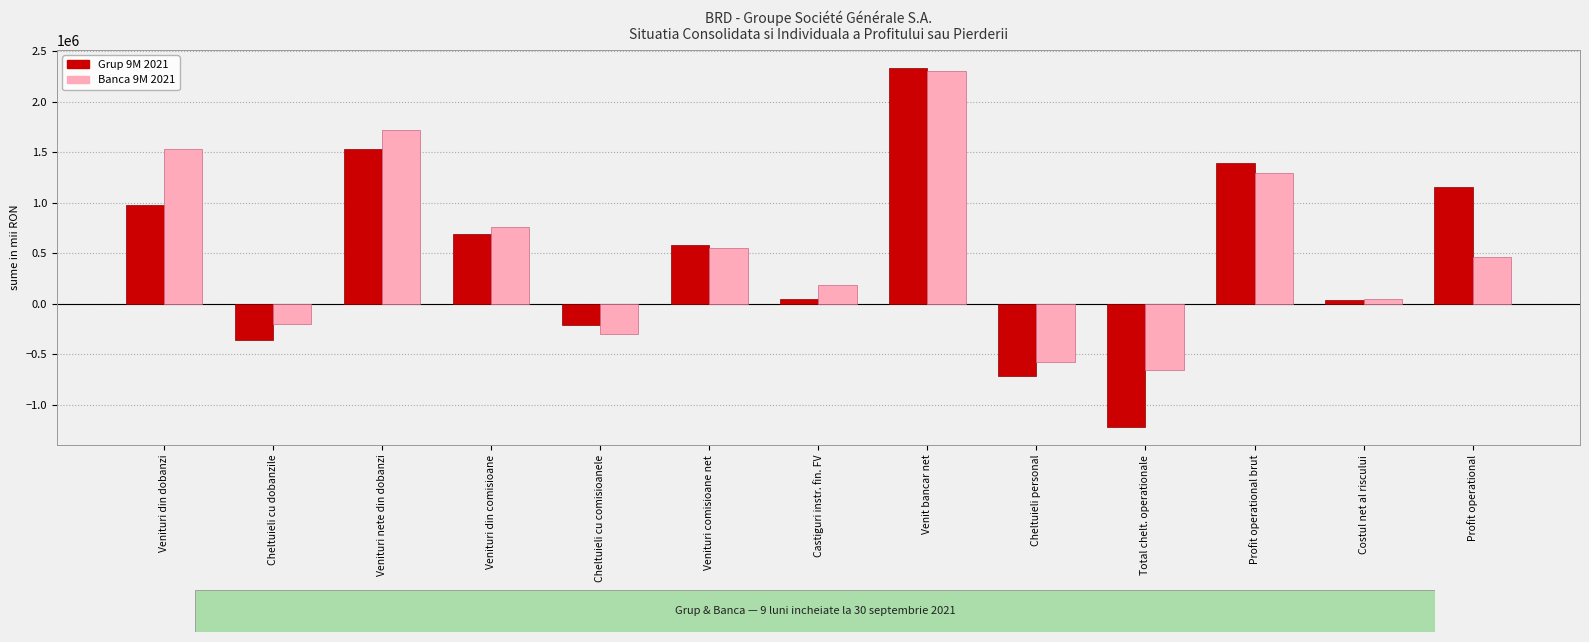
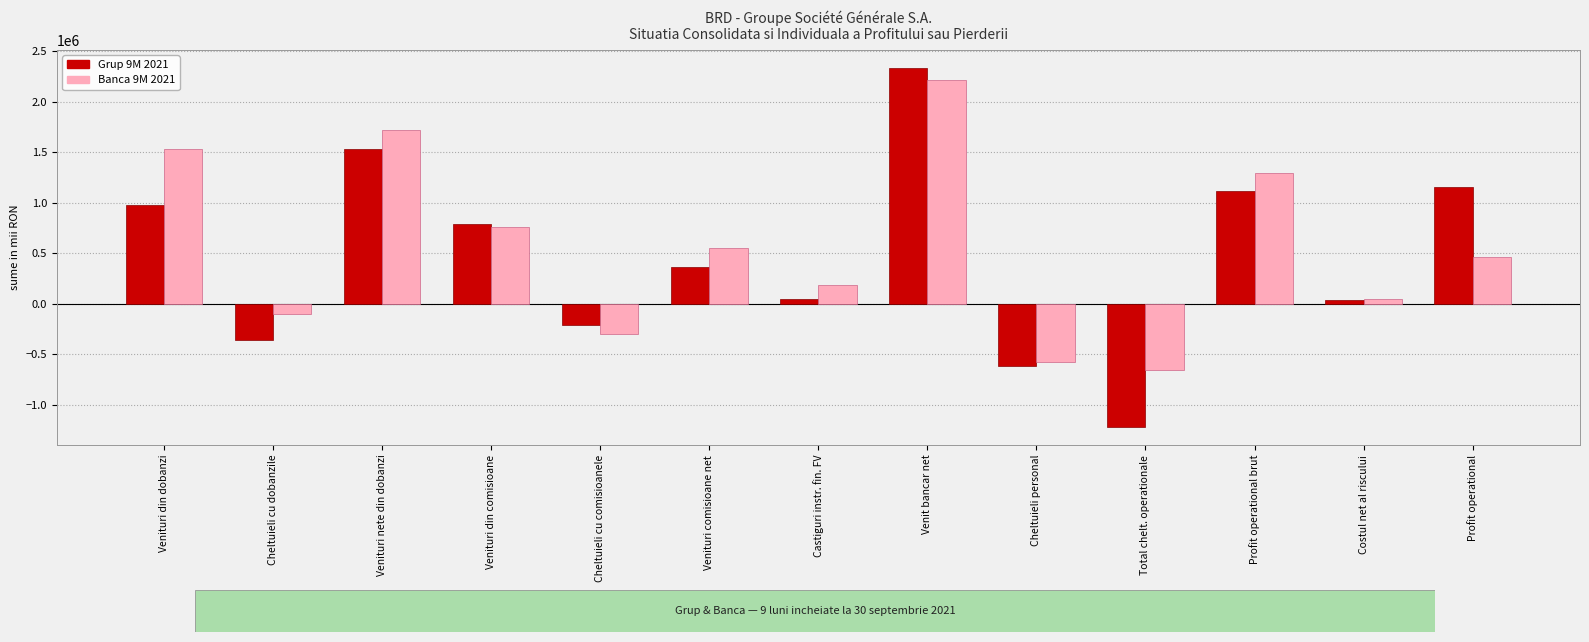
Banca 9M 2021, Cheltuieli cu dobanzile: -190000 -> -100000
Grup 9M 2021, Venituri din comisioane: 690000 -> 790000
Grup 9M 2021, Venituri comisioane net: 580000 -> 360000
Banca 9M 2021, Venit bancar net: 2300000 -> 2220000
Grup 9M 2021, Cheltuieli personal: -720000 -> -620000
Grup 9M 2021, Profit operational brut: 1390000 -> 1120000
